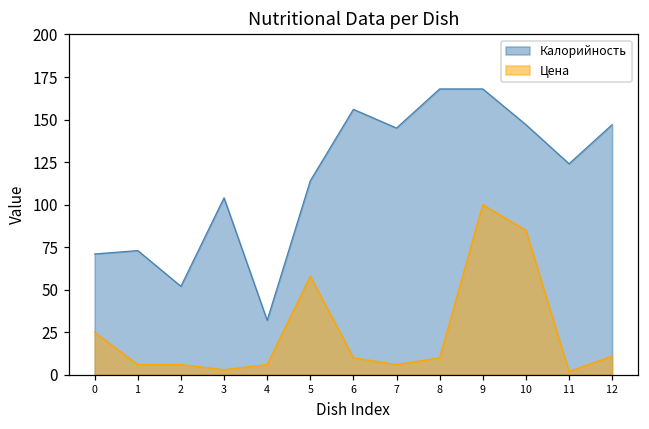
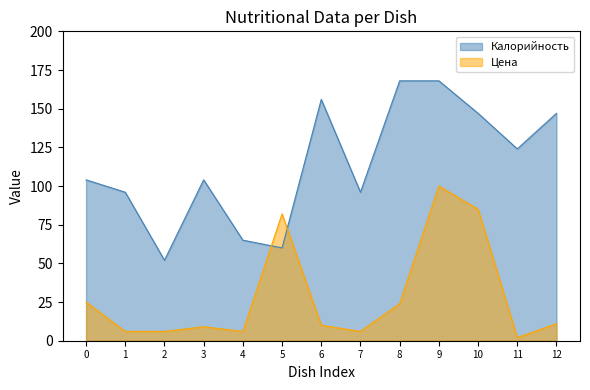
Калорийность, 0: 71 -> 104
Калорийность, 1: 73 -> 96
Цена, 3: 3 -> 9
Калорийность, 4: 32 -> 65
Калорийность, 5: 114 -> 60
Цена, 5: 58 -> 82
Калорийность, 7: 145 -> 96
Цена, 8: 10 -> 24
